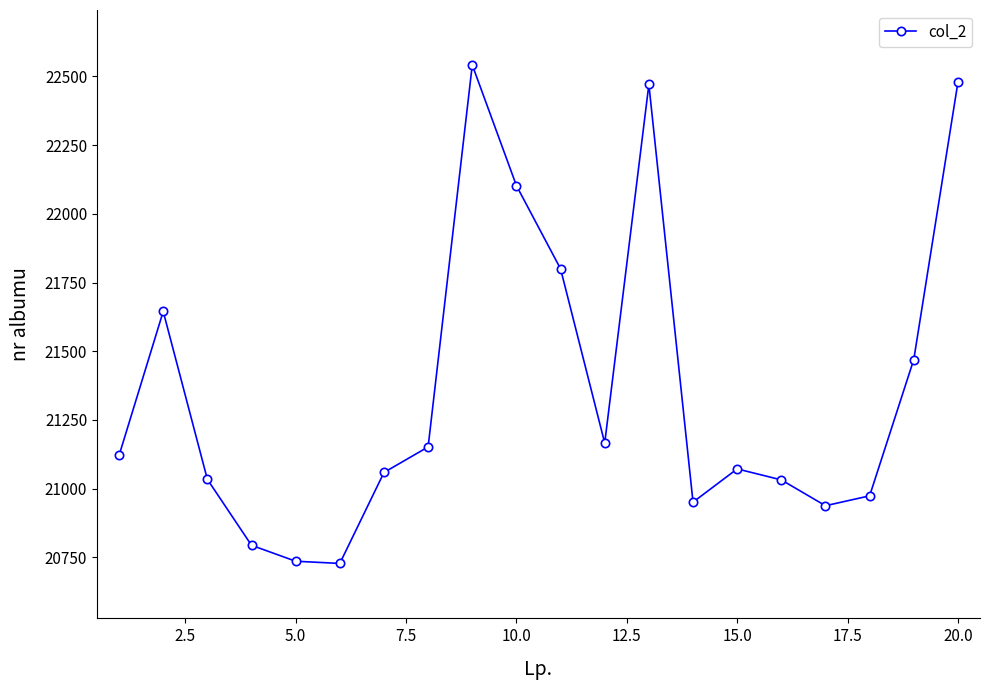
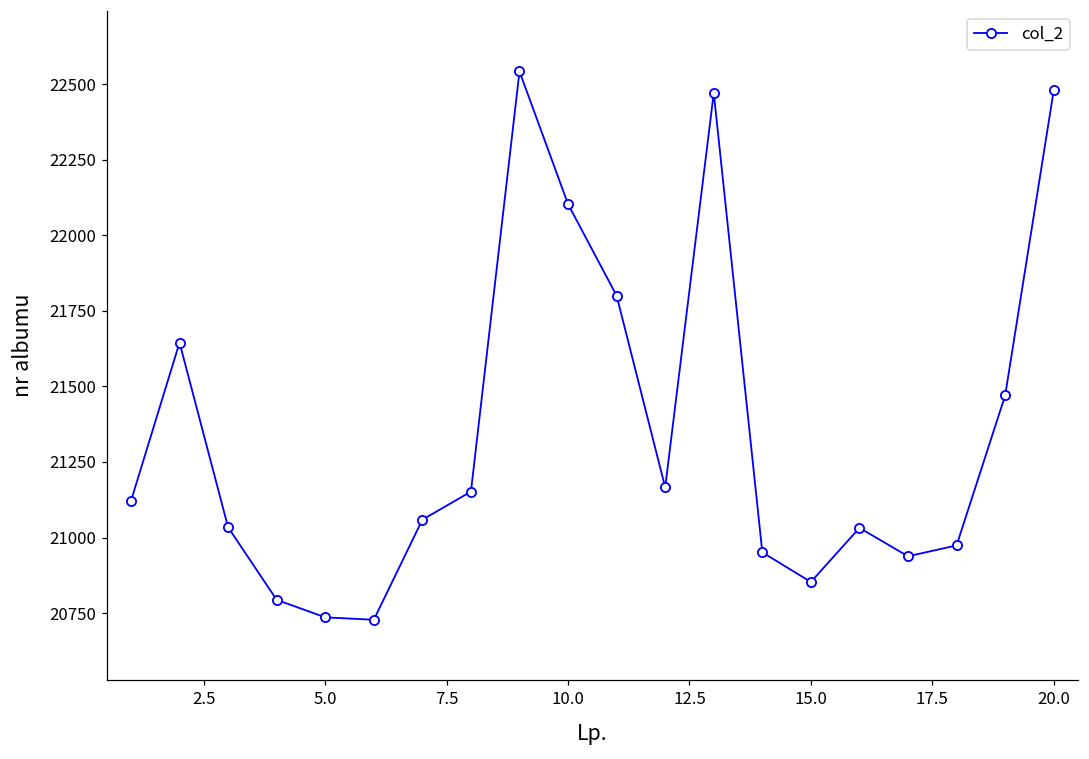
15.0: 21070 -> 20850
